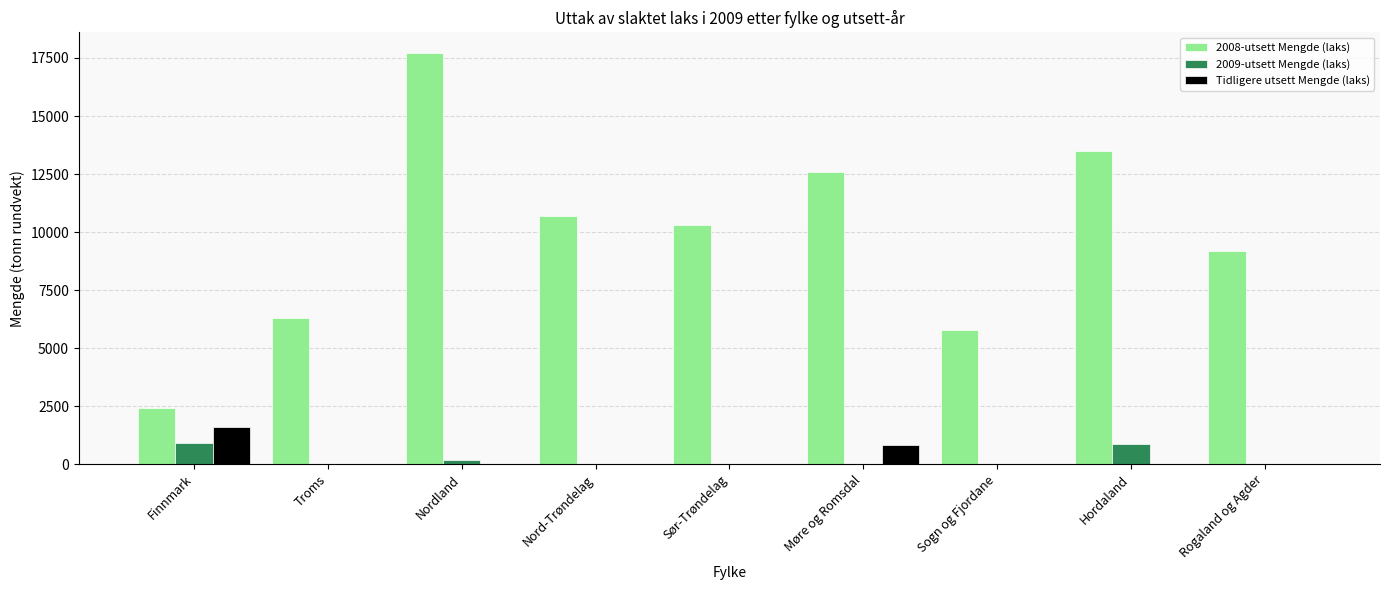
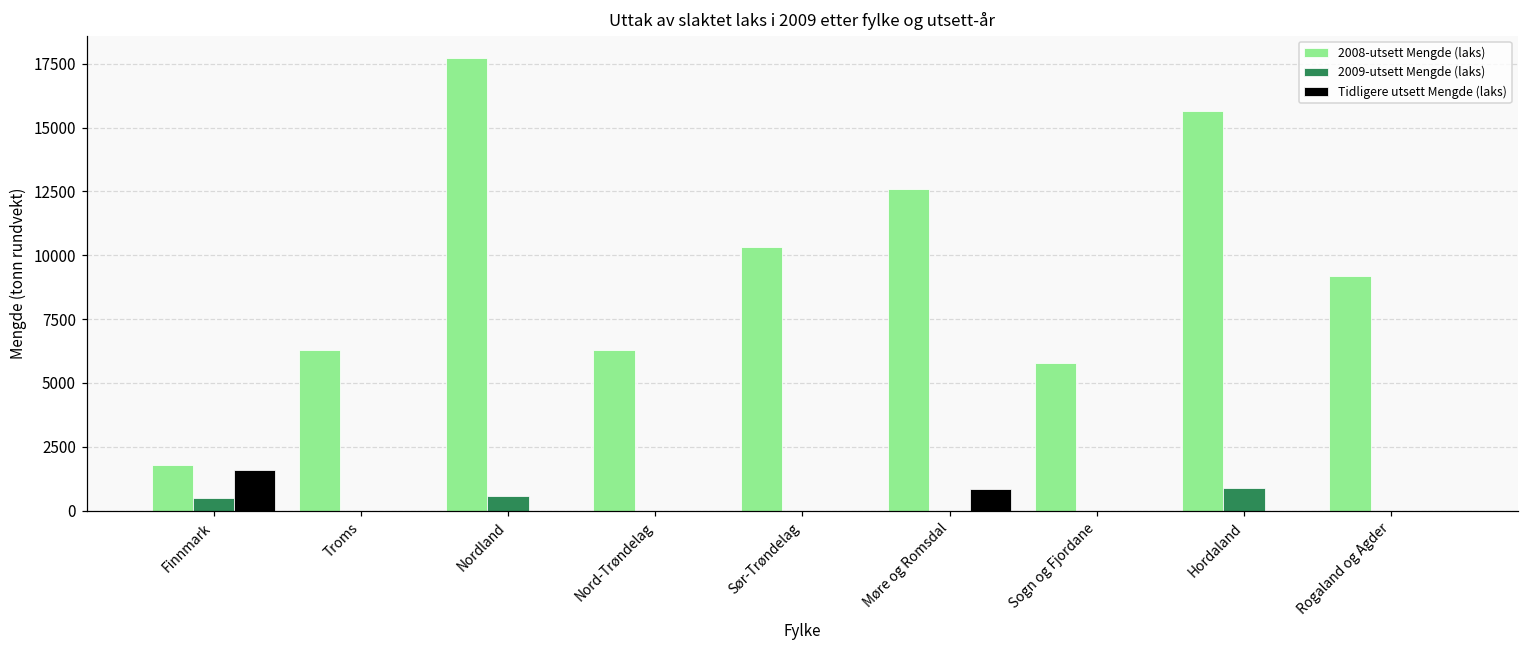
2008-utsett Mengde (laks), Finnmark: 2400 -> 1800
2009-utsett Mengde (laks), Finnmark: 900 -> 500
2009-utsett Mengde (laks), Nordland: 200 -> 600
2008-utsett Mengde (laks), Nord-Trøndelag: 10700 -> 6300
2008-utsett Mengde (laks), Hordaland: 13500 -> 15600
